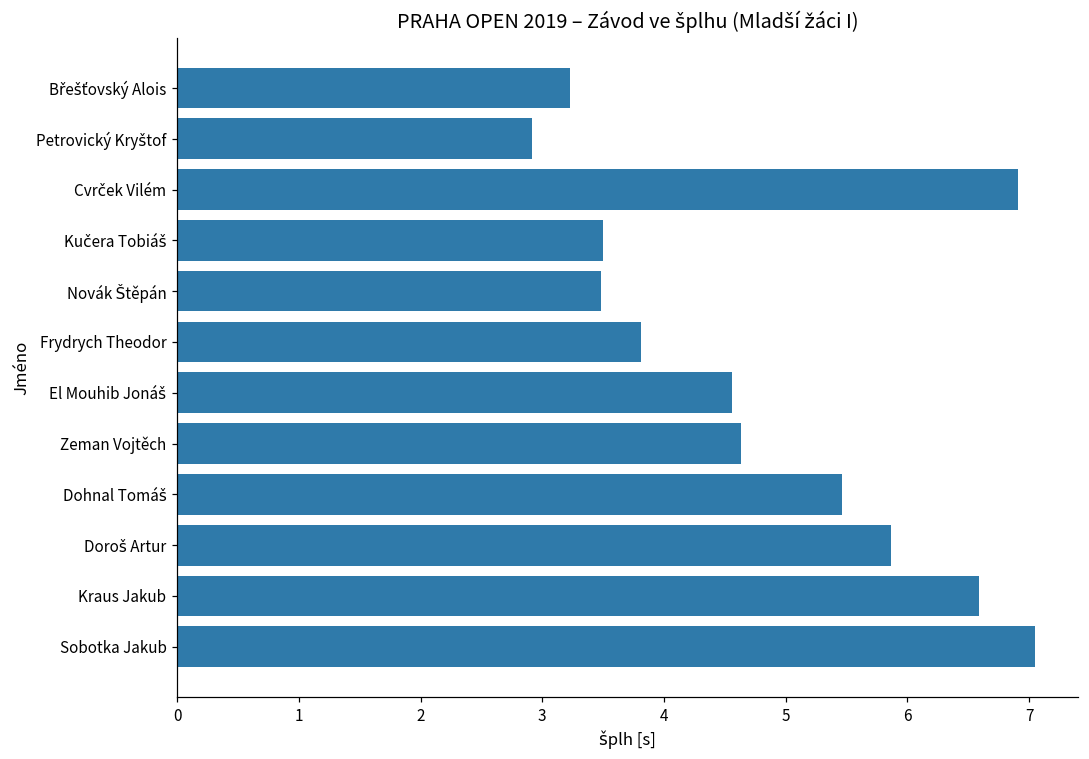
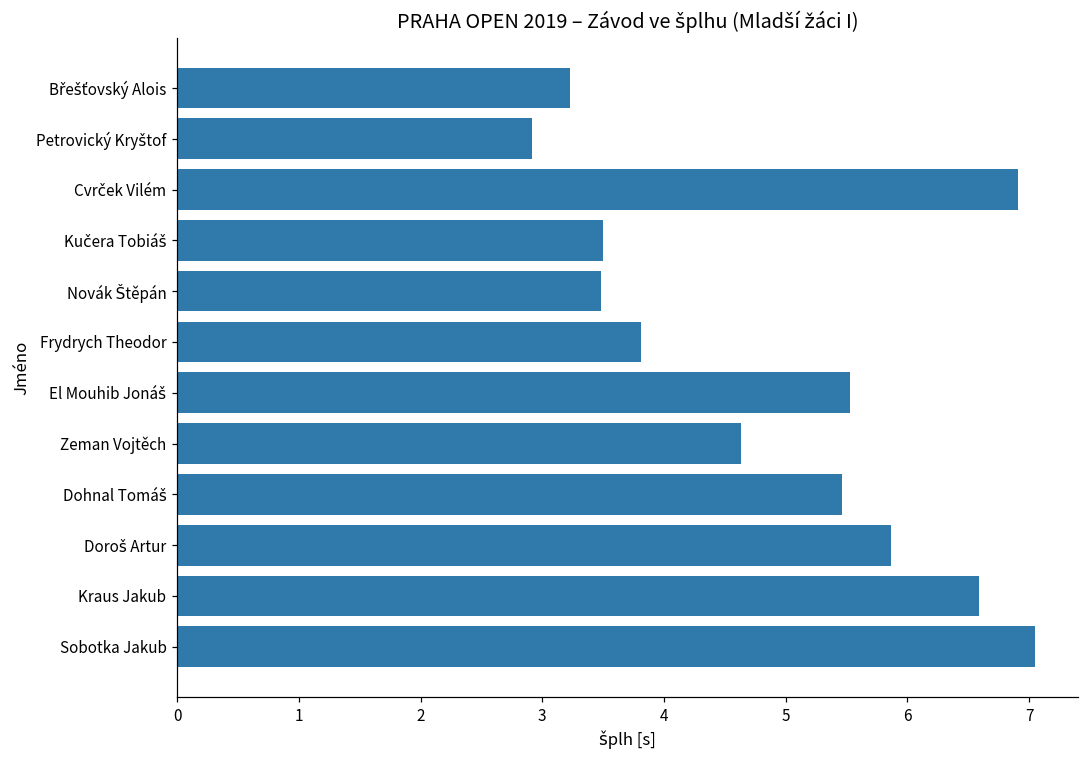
El Mouhib Jonáš: 4.56 -> 5.53
